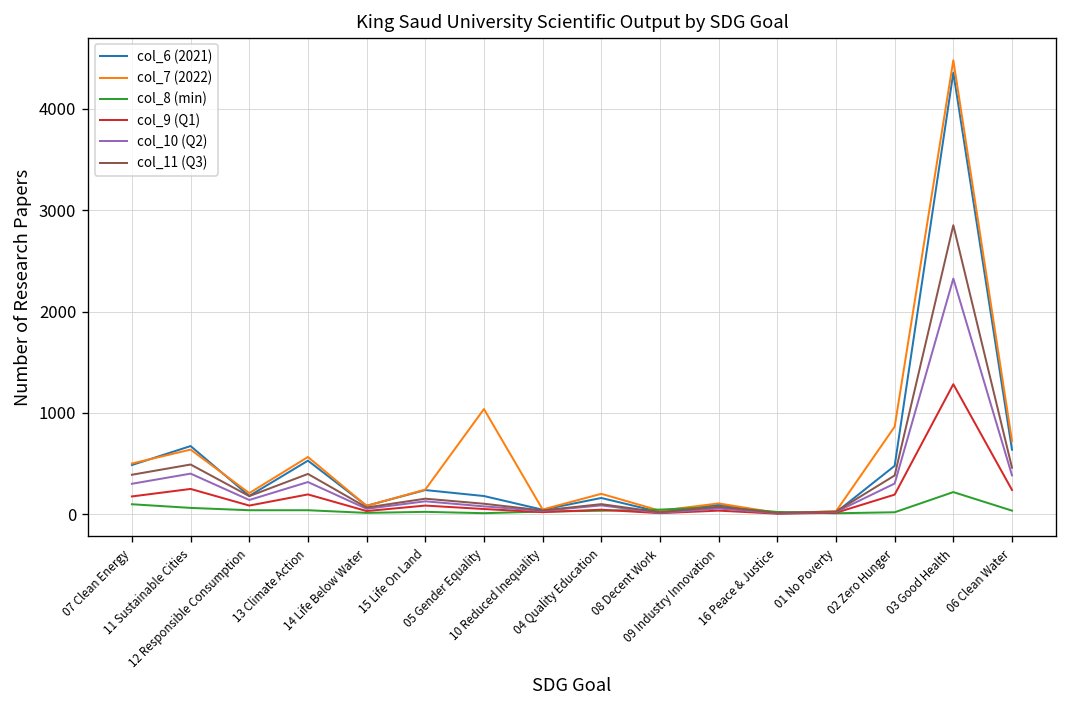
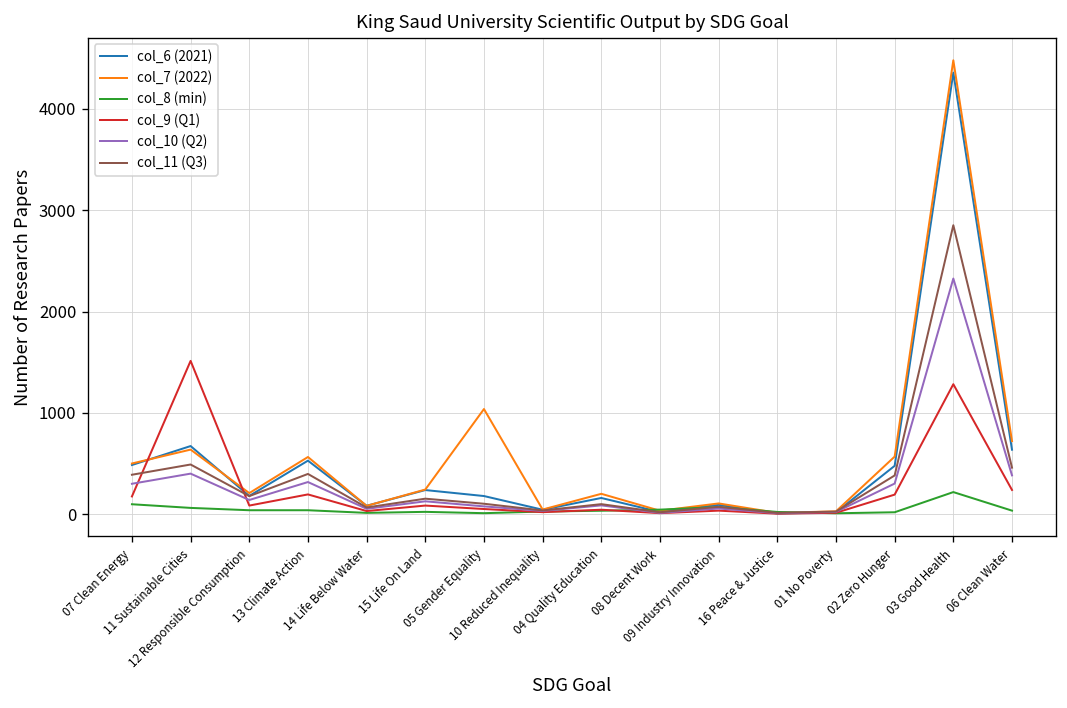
col_9 (Q1), 11 Sustainable Cities: 300 -> 1500
col_7 (2022), 02 Zero Hunger: 900 -> 600
